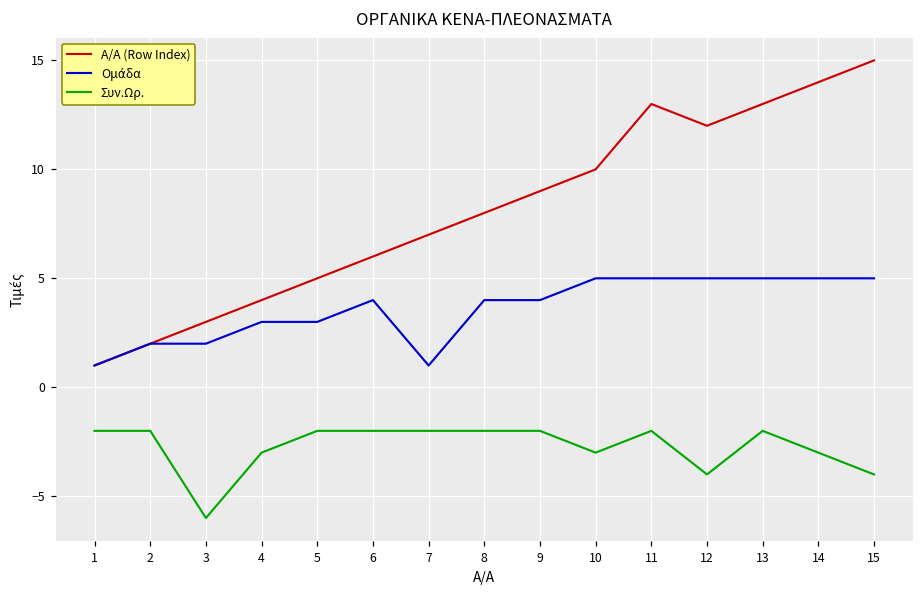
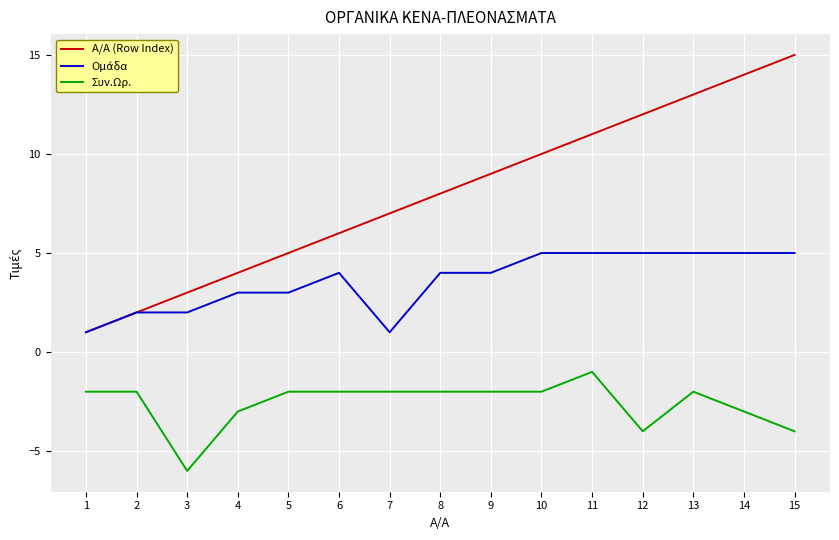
Συν.Ωρ., 10: -3 -> -2
Α/Α (Row Index), 11: 13 -> 11
Συν.Ωρ., 11: -2 -> -1
